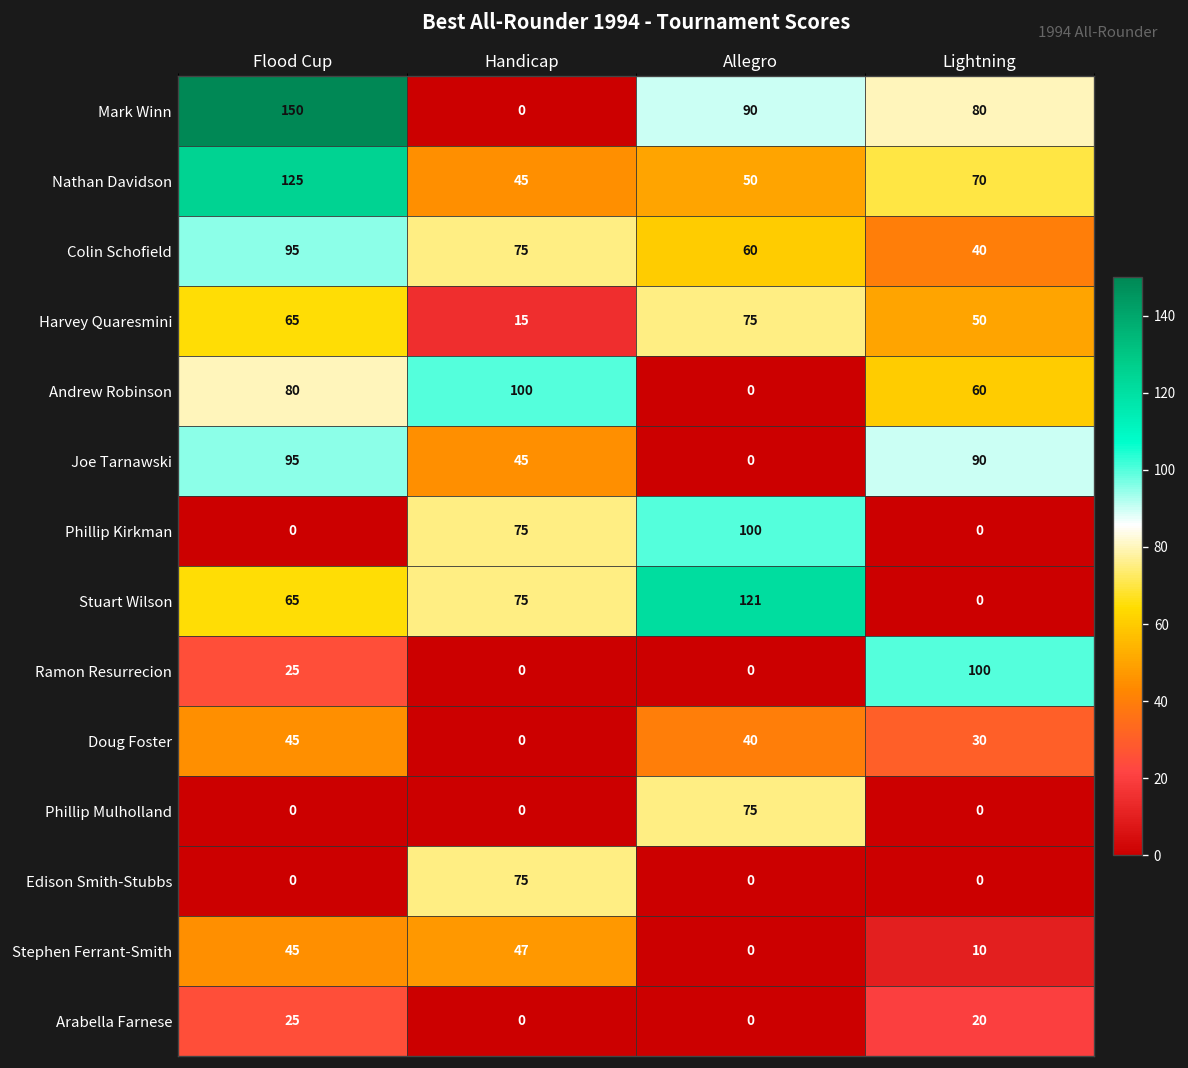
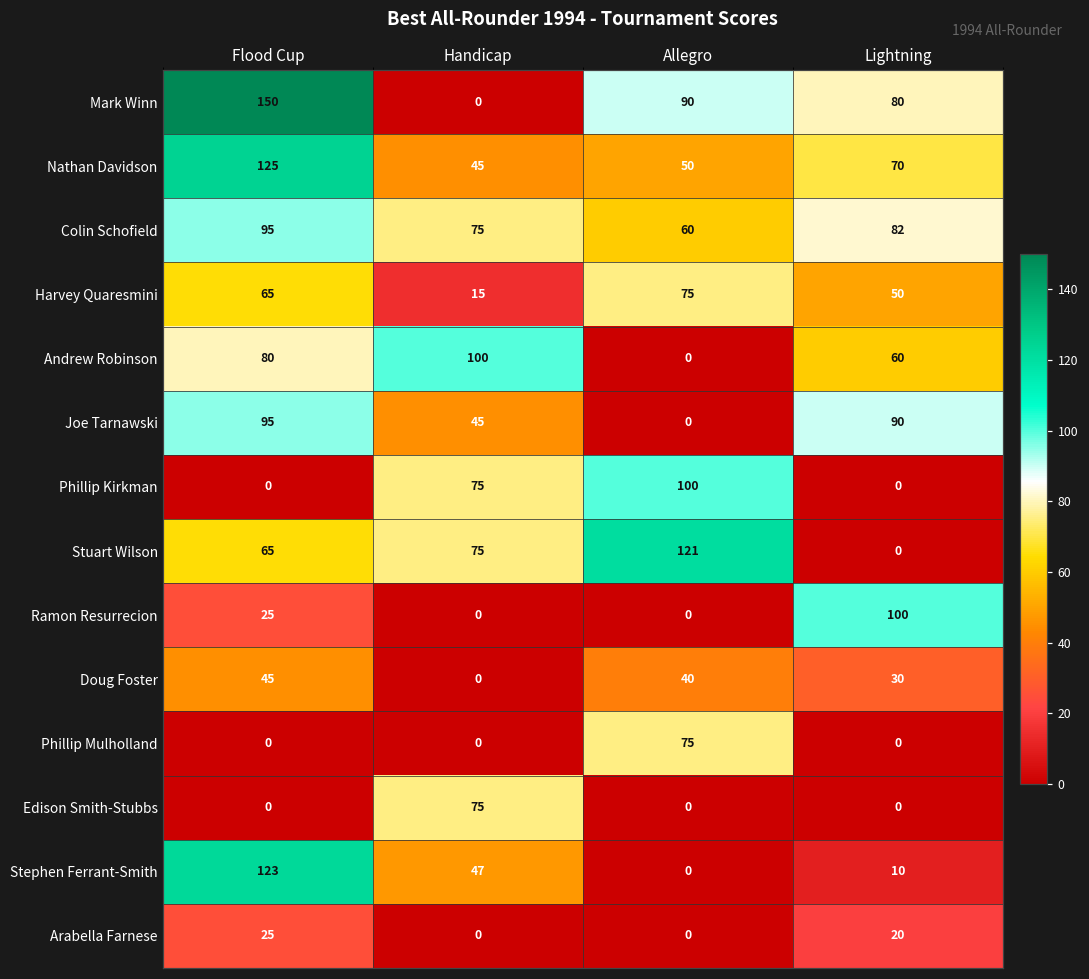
Colin Schofield, Lightning: 40 -> 82
Stephen Ferrant-Smith, Flood Cup: 45 -> 123
